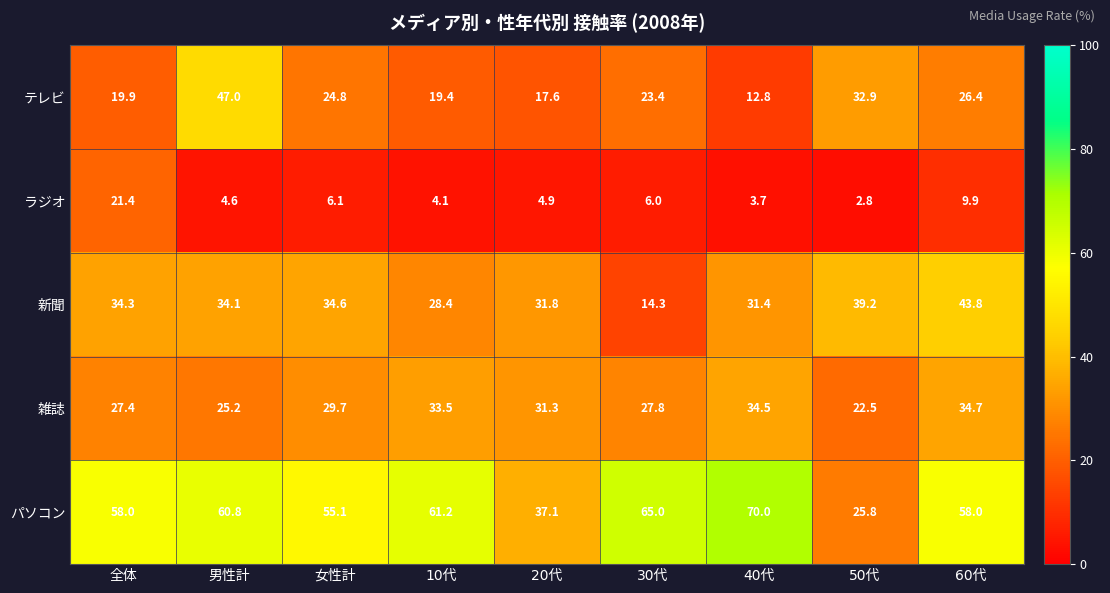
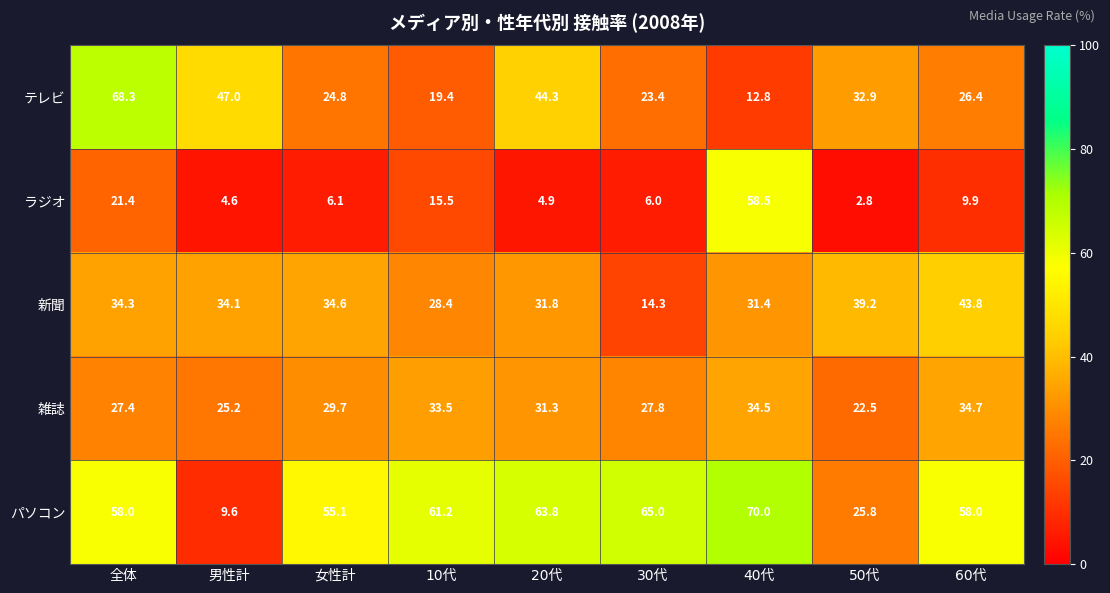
テレビ, 全体: 19.9 -> 68.3
テレビ, 20代: 17.6 -> 44.3
ラジオ, 10代: 4.1 -> 15.5
ラジオ, 40代: 3.7 -> 58.5
パソコン, 男性計: 60.8 -> 9.6
パソコン, 20代: 37.1 -> 63.8
